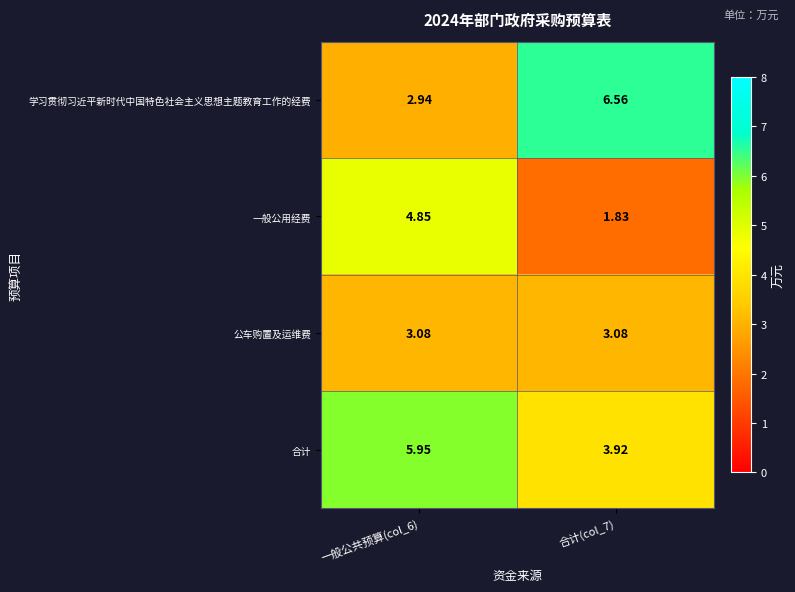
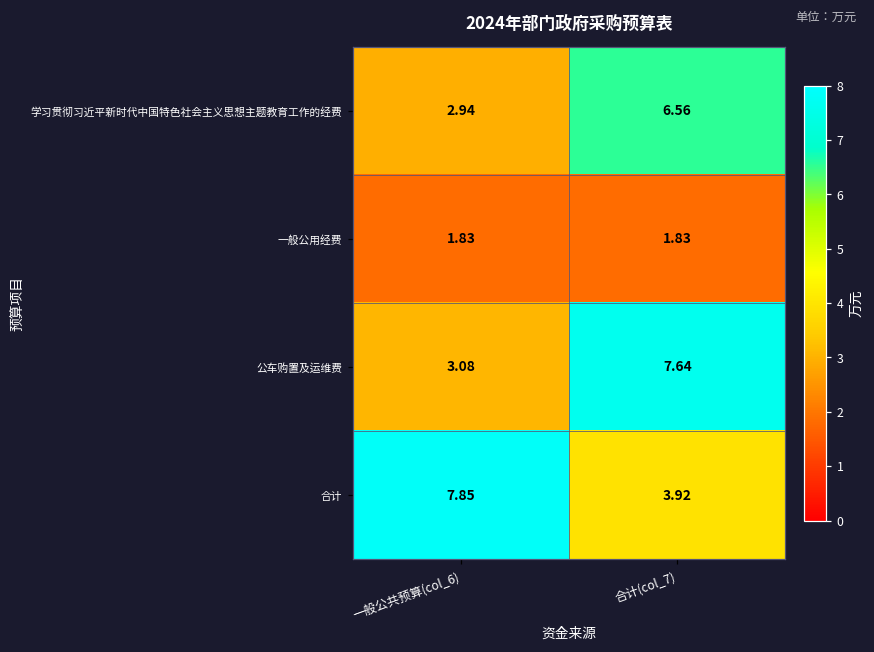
一般公用经费, 一般公共预算(col_6): 4.85 -> 1.83
公车购置及运维费, 合计(col_7): 3.08 -> 7.64
合计, 一般公共预算(col_6): 5.95 -> 7.85
